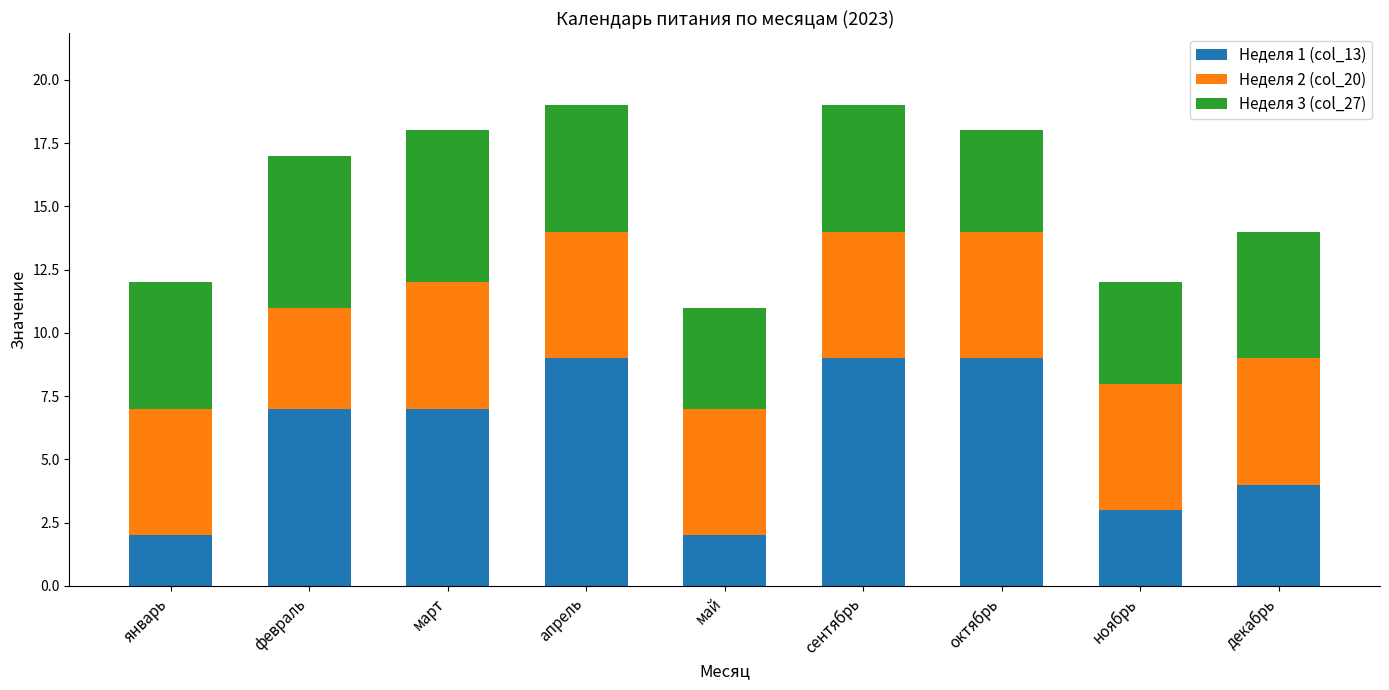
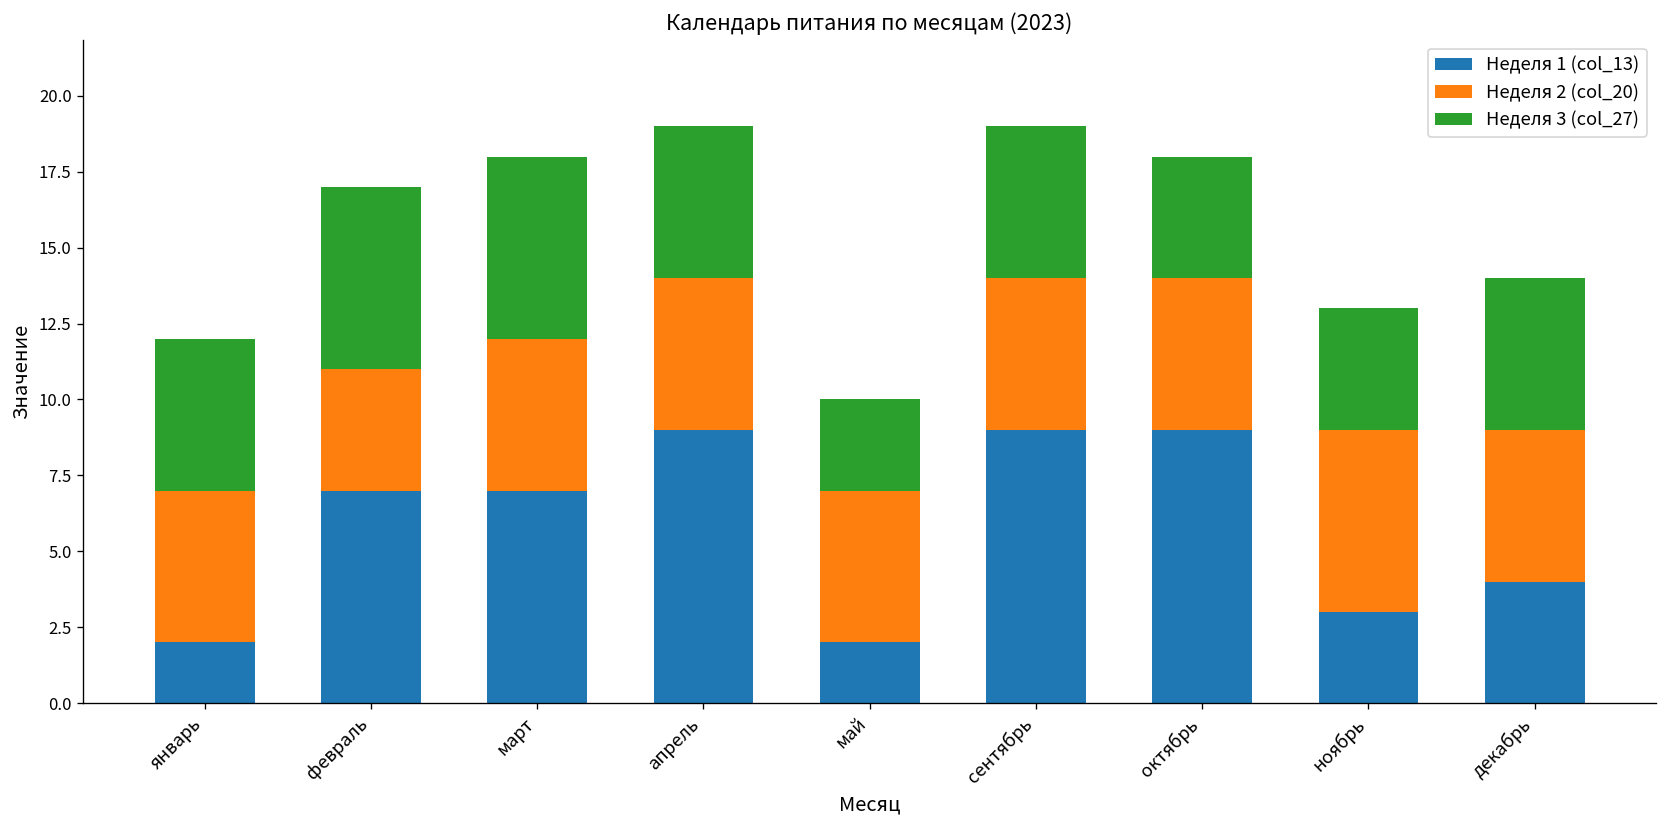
Неделя 3 (col_27), май: 4 -> 3
Неделя 2 (col_20), ноябрь: 5 -> 6
